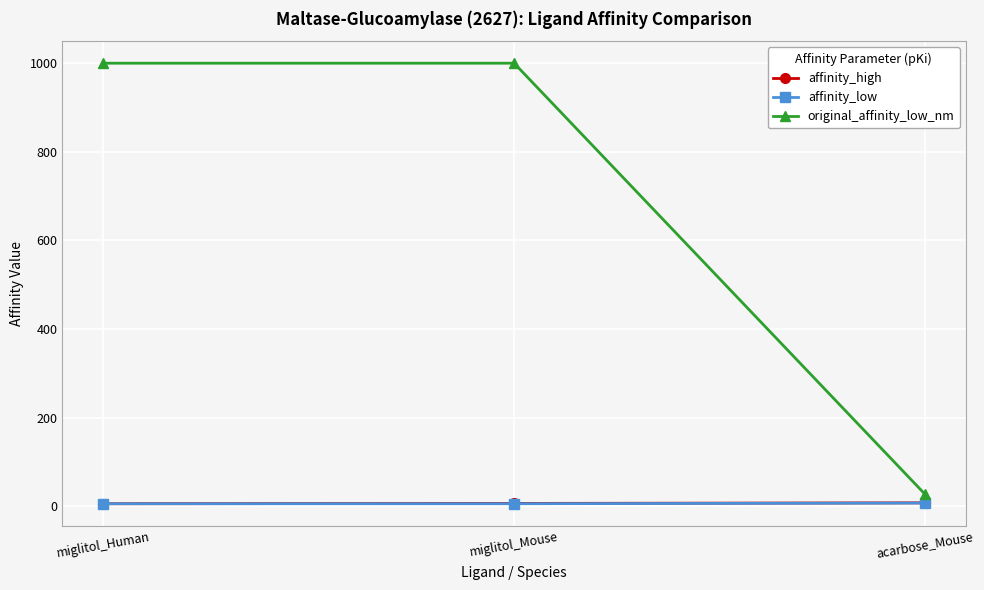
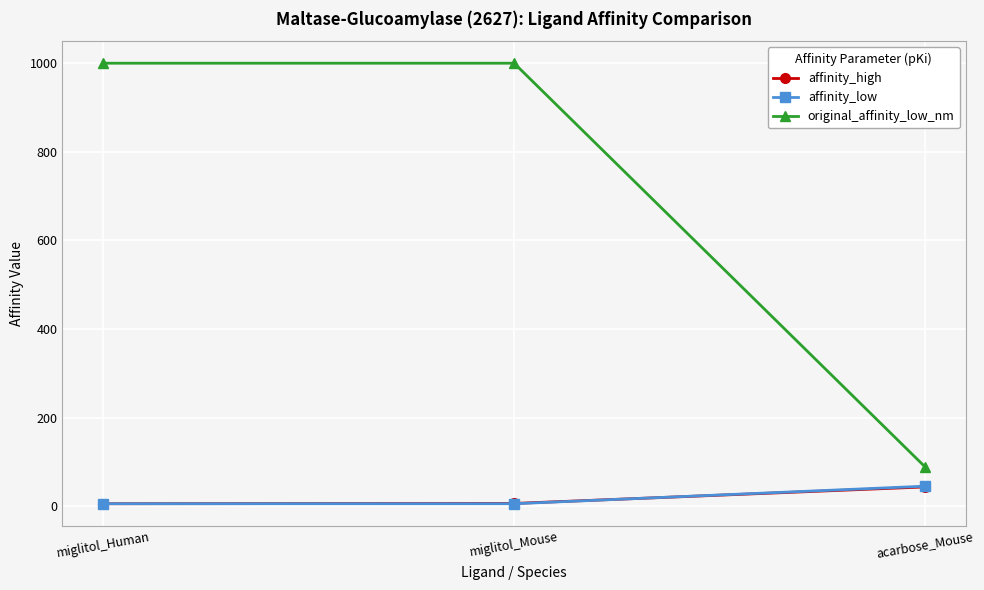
affinity_high, acarbose_Mouse: 10 -> 40
affinity_low, acarbose_Mouse: 10 -> 50
original_affinity_low_nm, acarbose_Mouse: 30 -> 90
